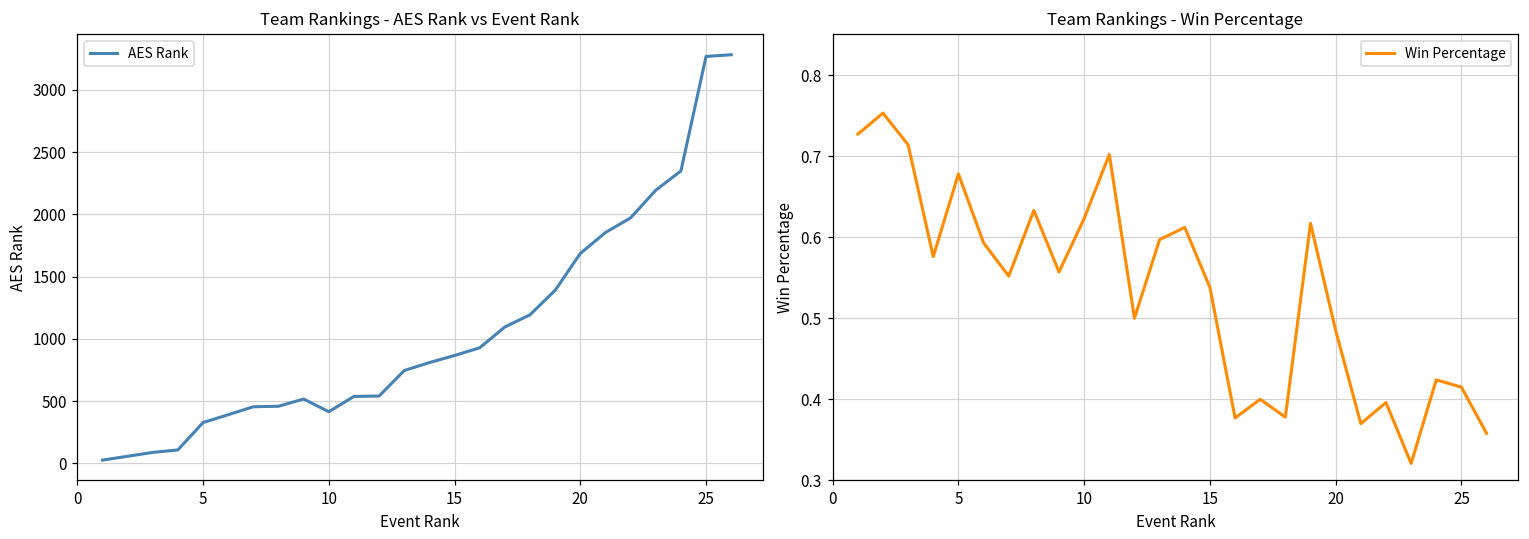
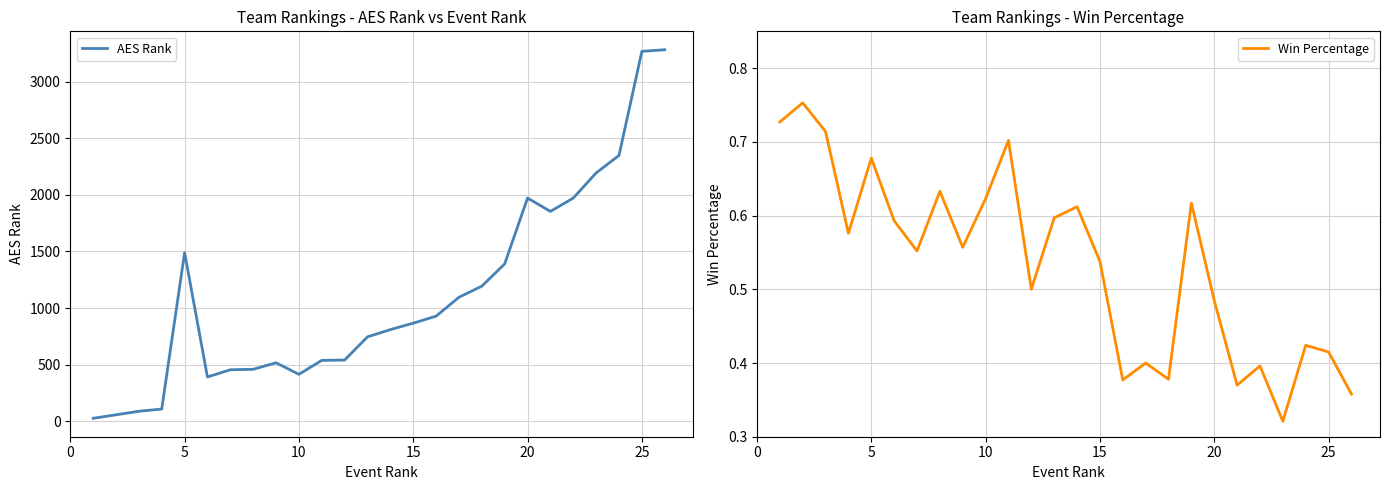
Team Rankings - AES Rank vs Event Rank, 5: 330 -> 1490
Team Rankings - AES Rank vs Event Rank, 20: 1690 -> 1970
